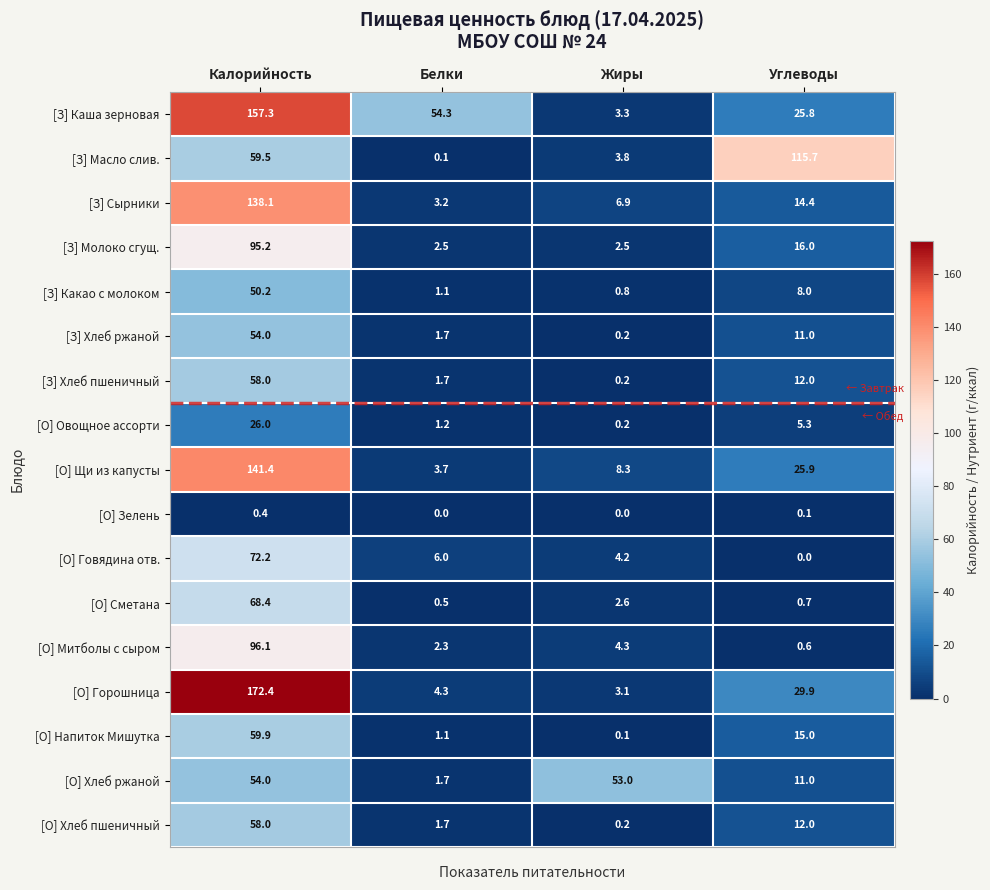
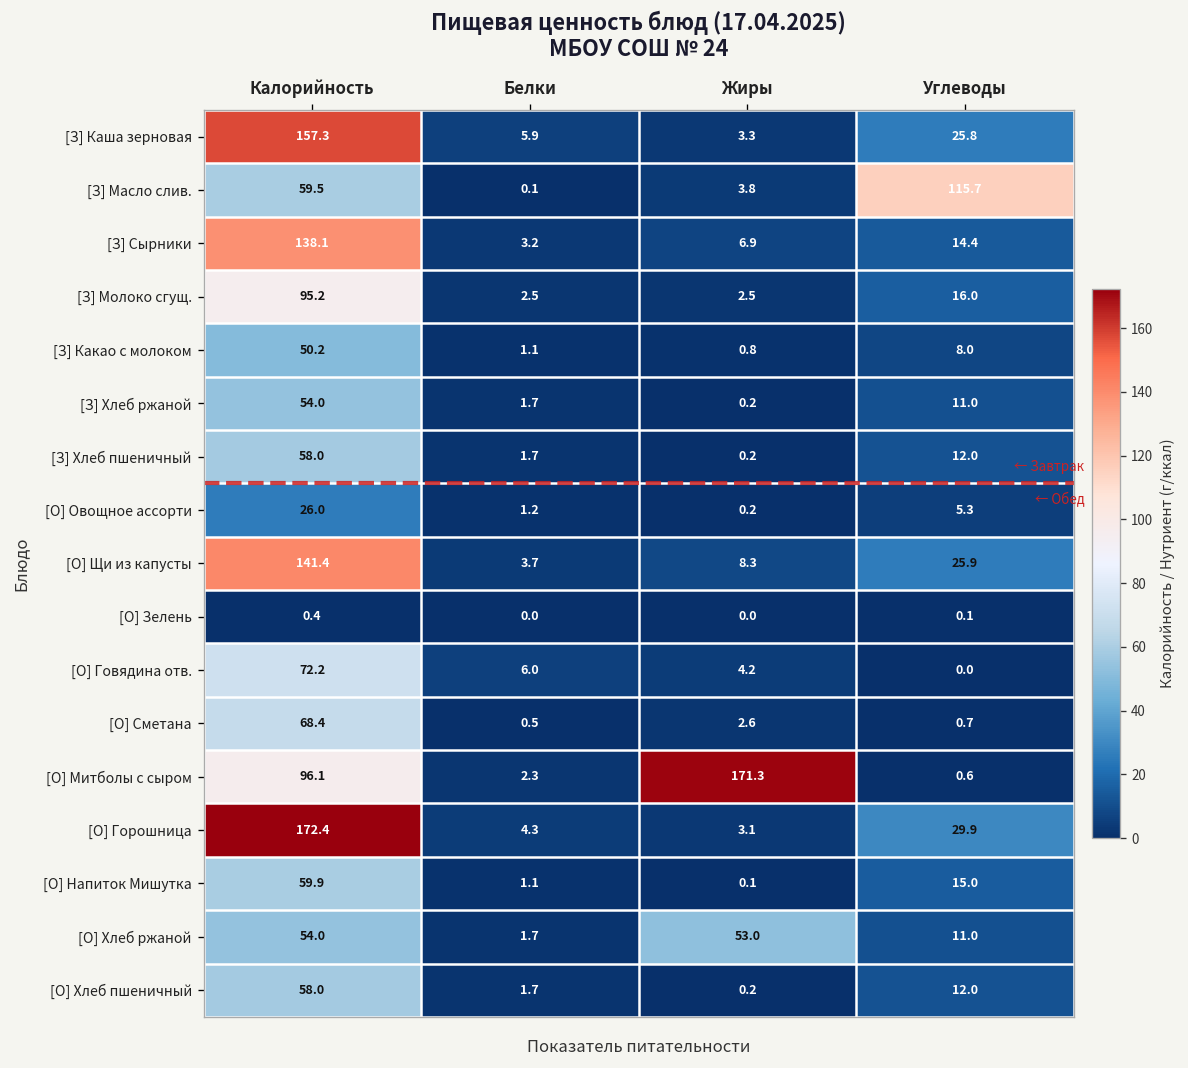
[З] Каша зерновая, Белки: 54.3 -> 5.9
[О] Митболы с сыром, Жиры: 4.3 -> 171.3
